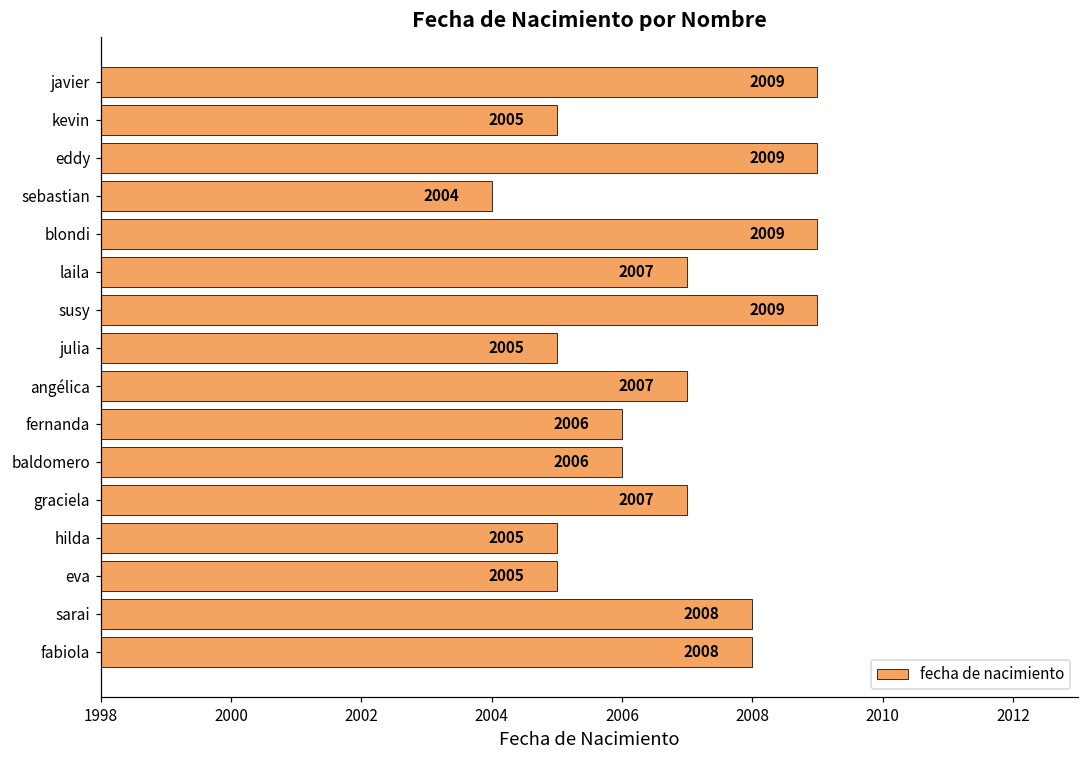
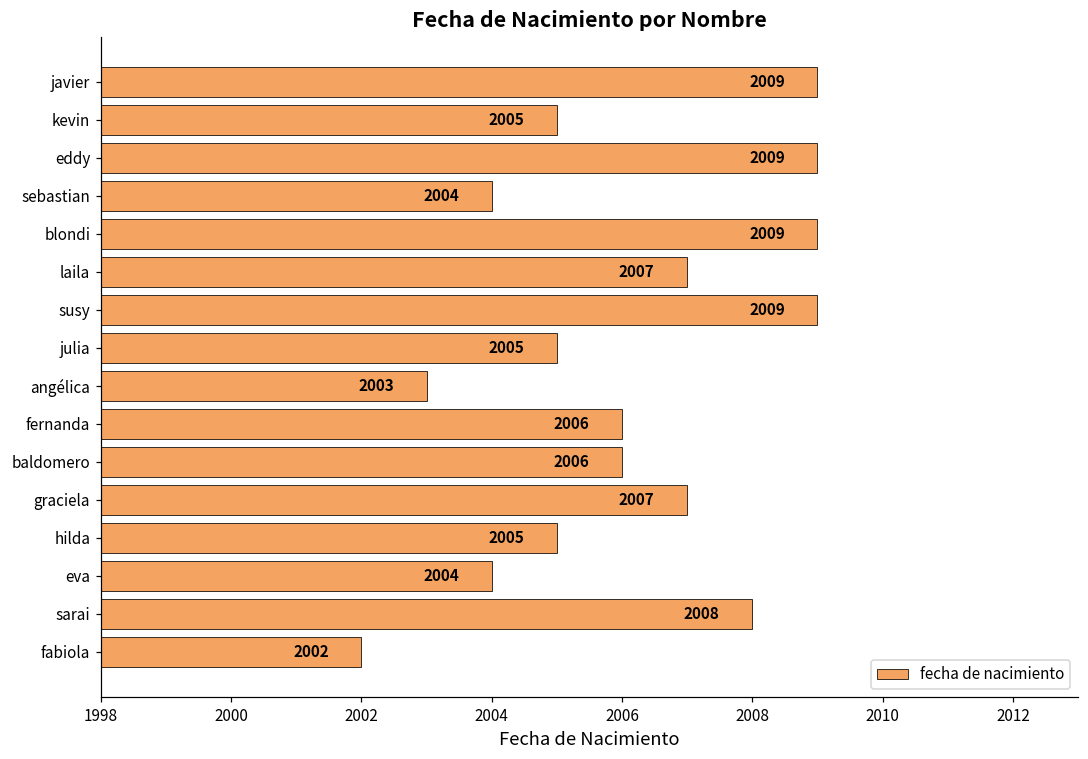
angélica: 2007 -> 2003
eva: 2005 -> 2004
fabiola: 2008 -> 2002
